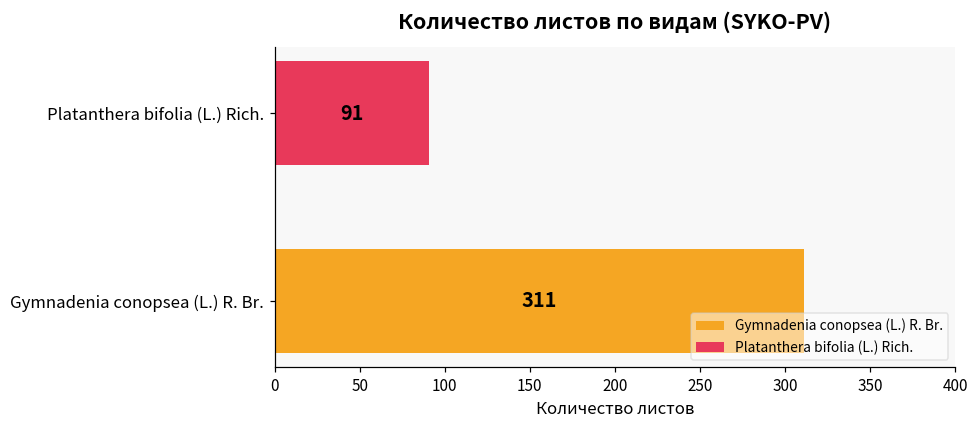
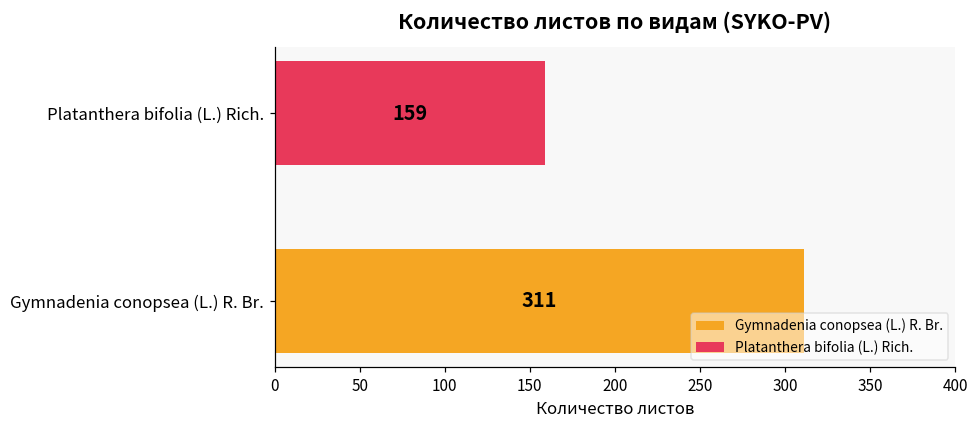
Platanthera bifolia (L.) Rich.: 91 -> 159
